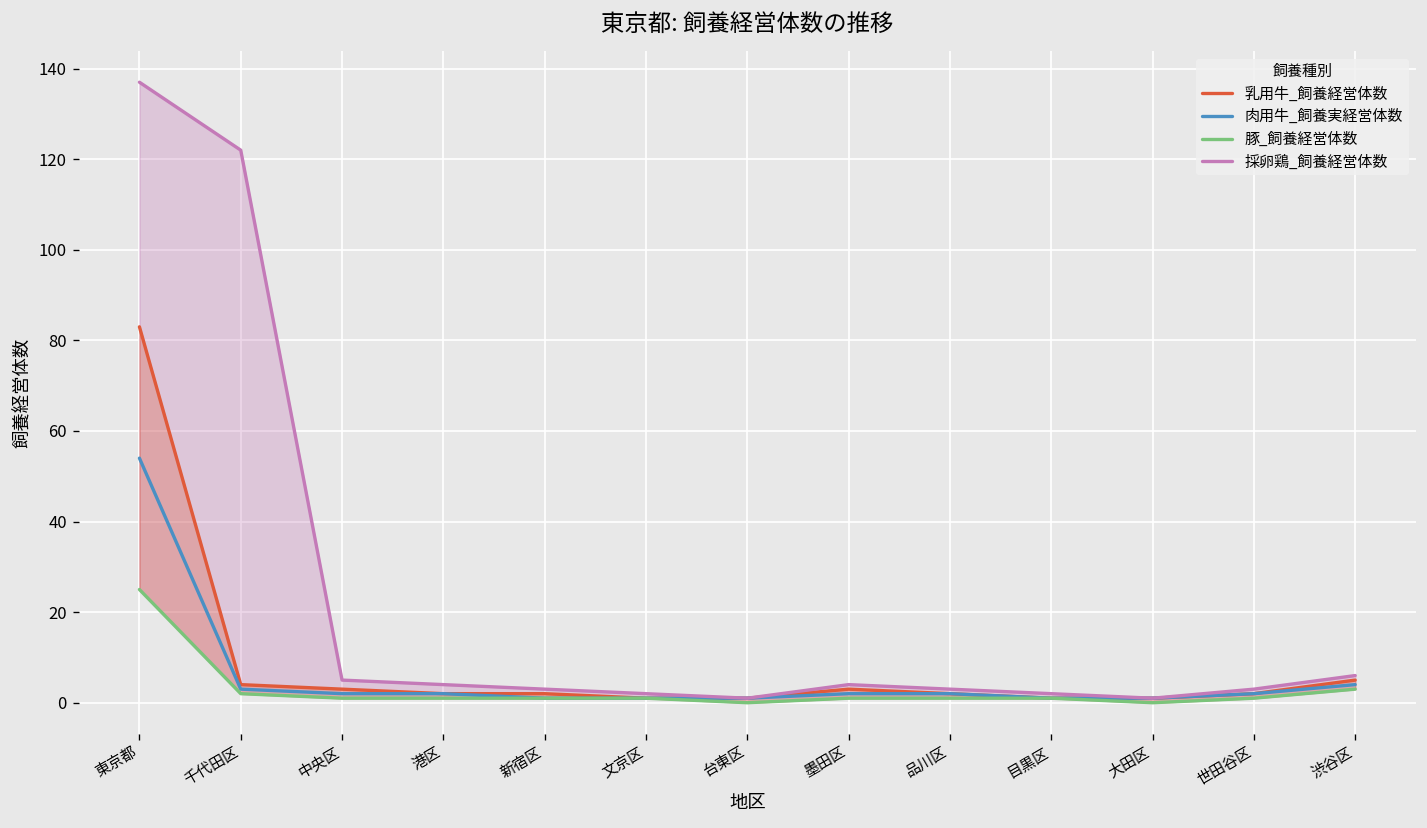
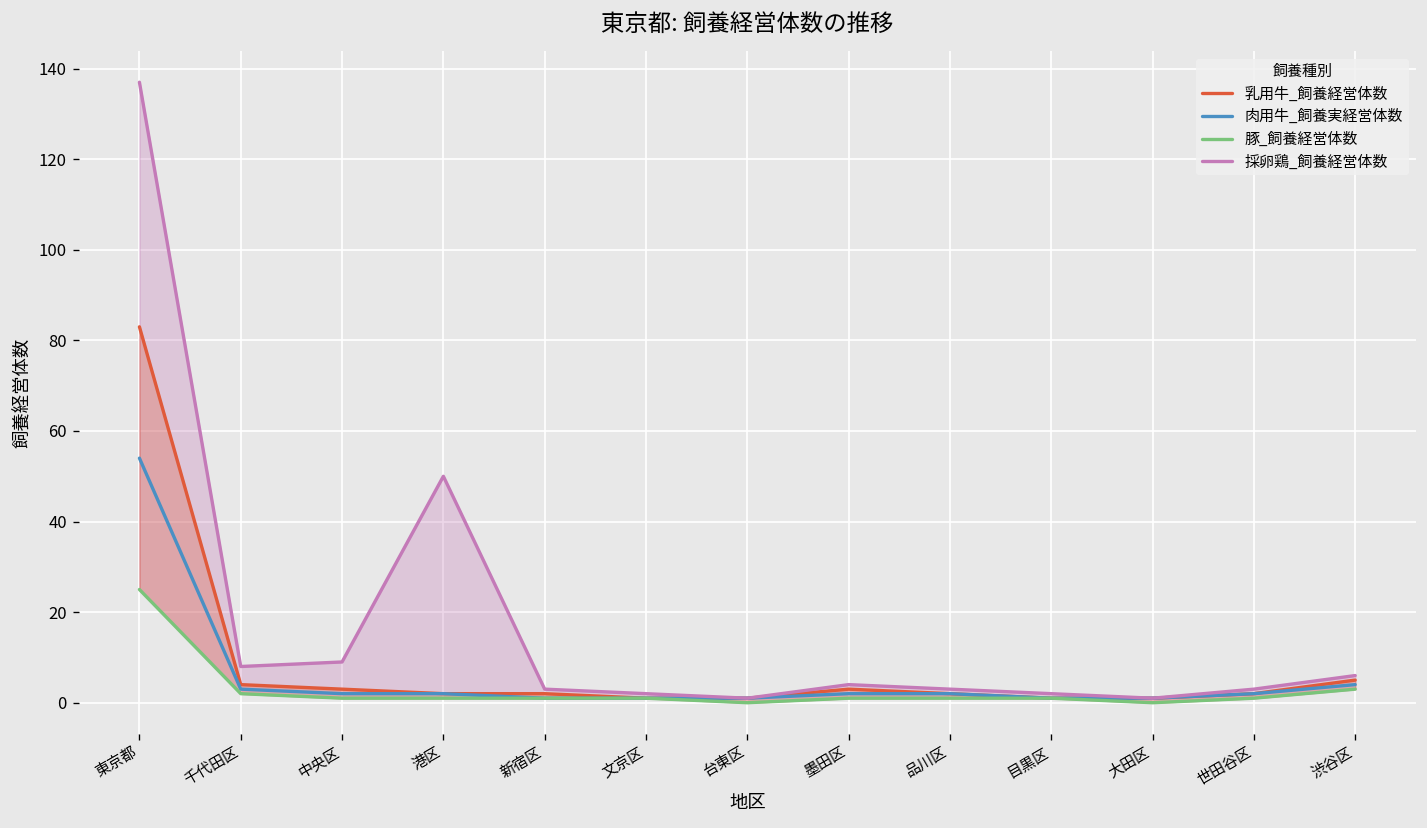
採卵鶏_飼養経営体数, 千代田区: 122 -> 8
採卵鶏_飼養経営体数, 中央区: 5 -> 9
採卵鶏_飼養経営体数, 港区: 4 -> 50
